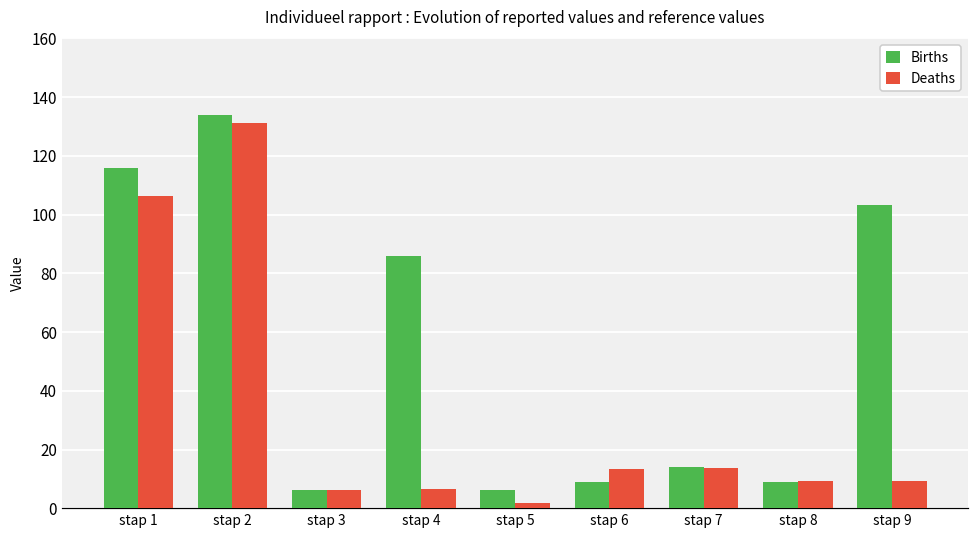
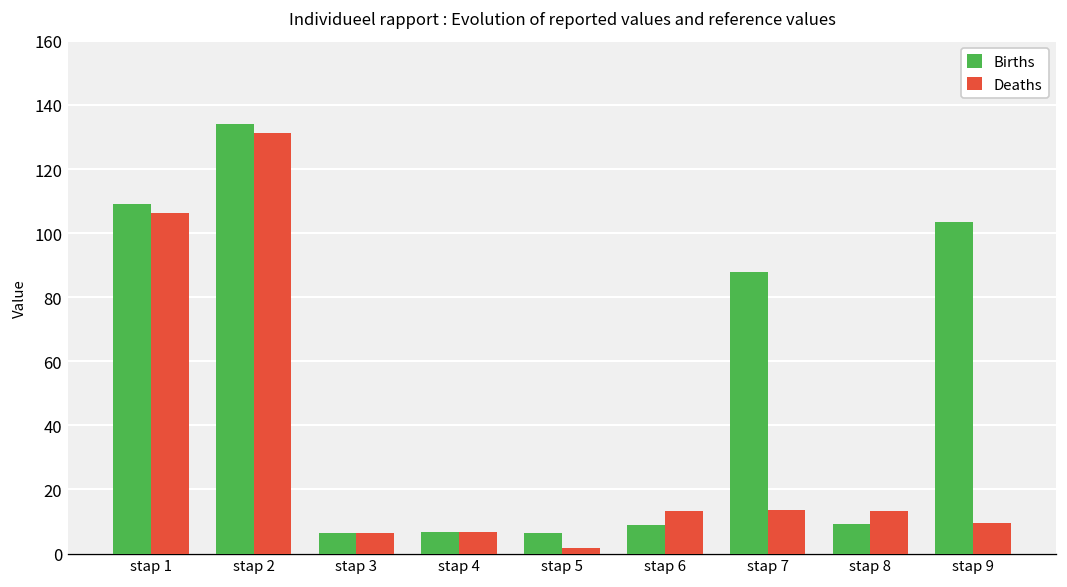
Births, stap 1: 116 -> 109
Births, stap 4: 86 -> 7
Births, stap 7: 14 -> 88
Deaths, stap 8: 9 -> 13
